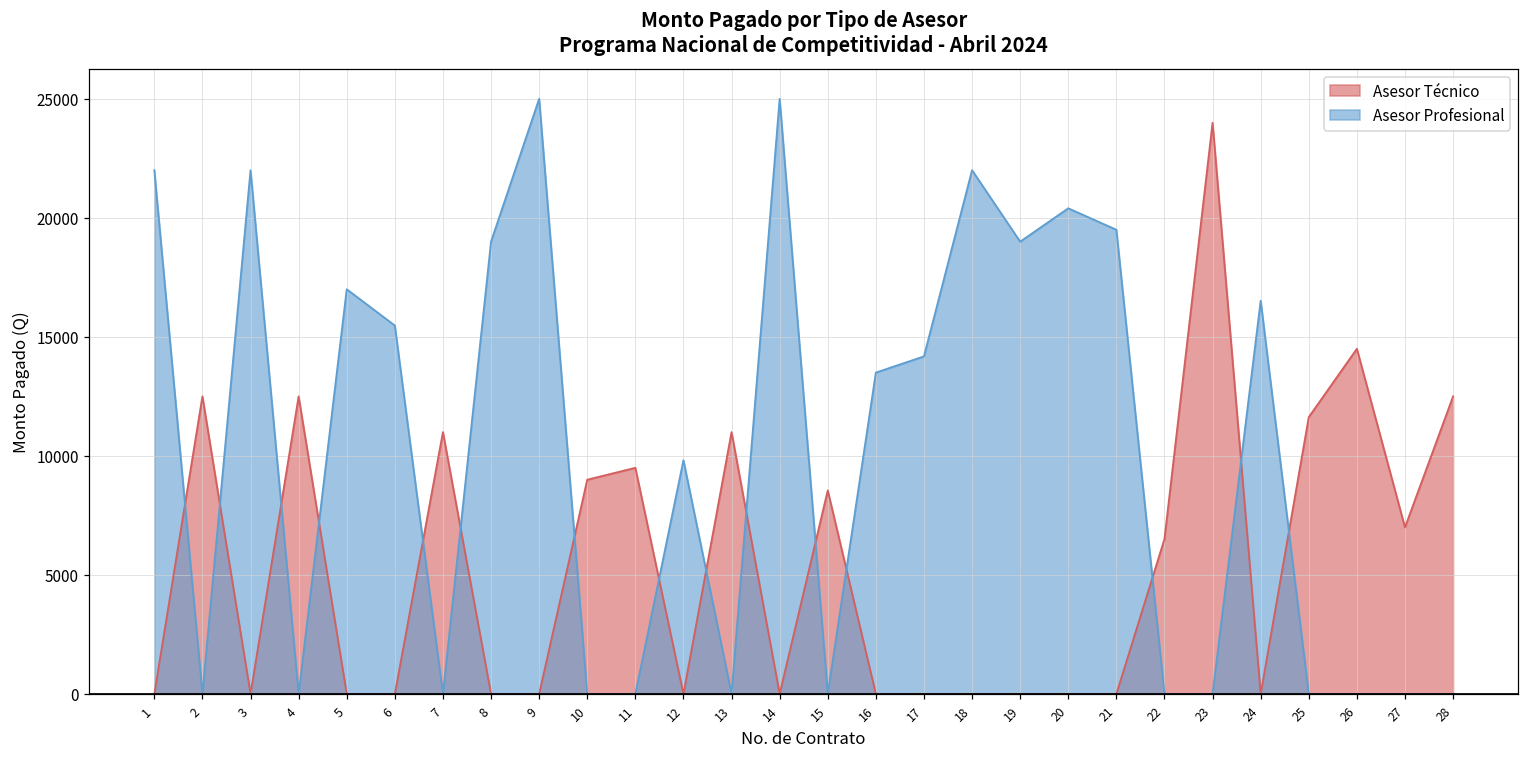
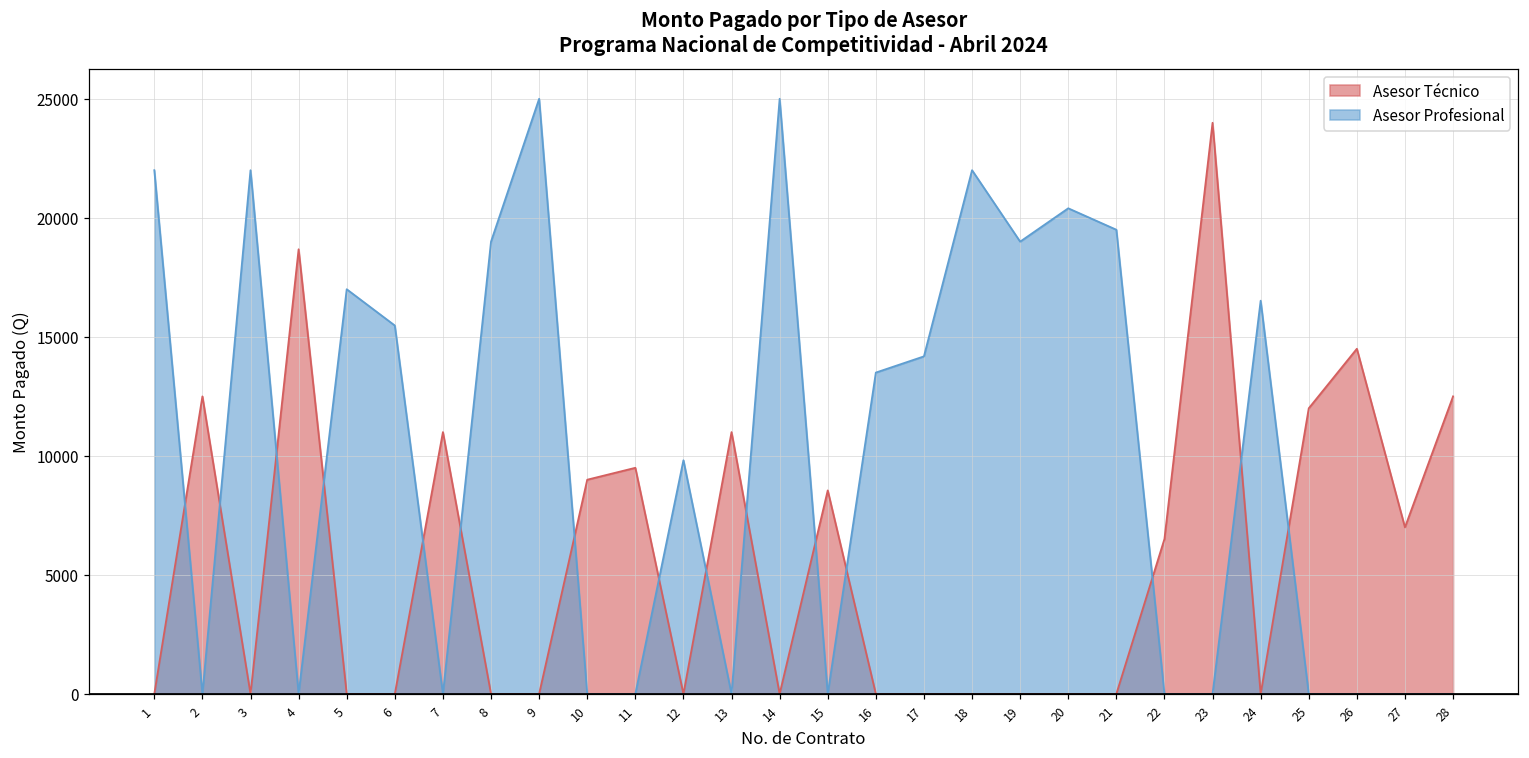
Asesor Técnico, 4: 12500 -> 18700
Asesor Técnico, 25: 11600 -> 12000
